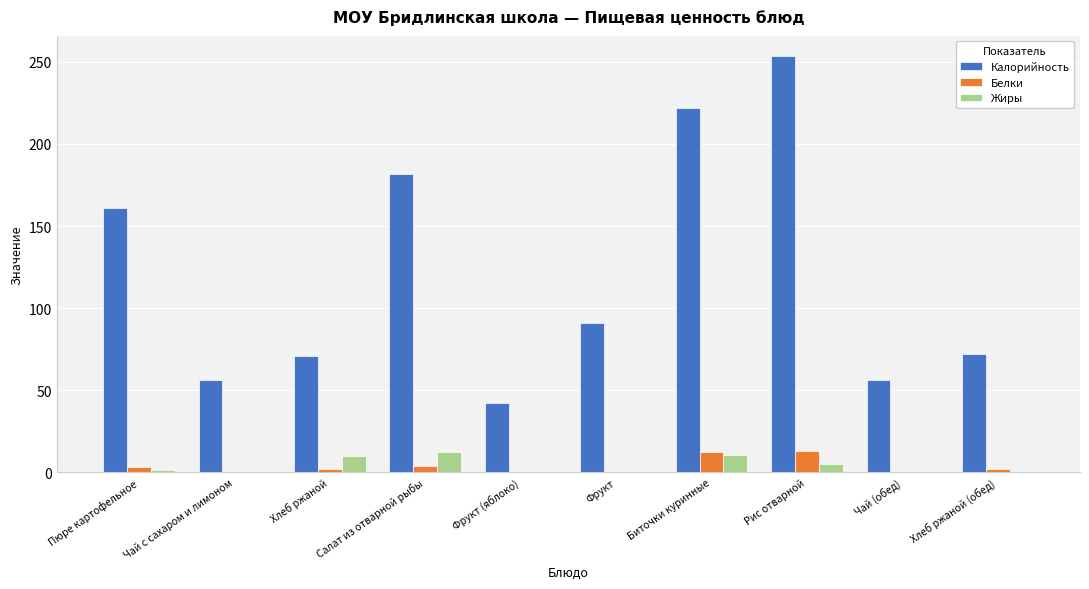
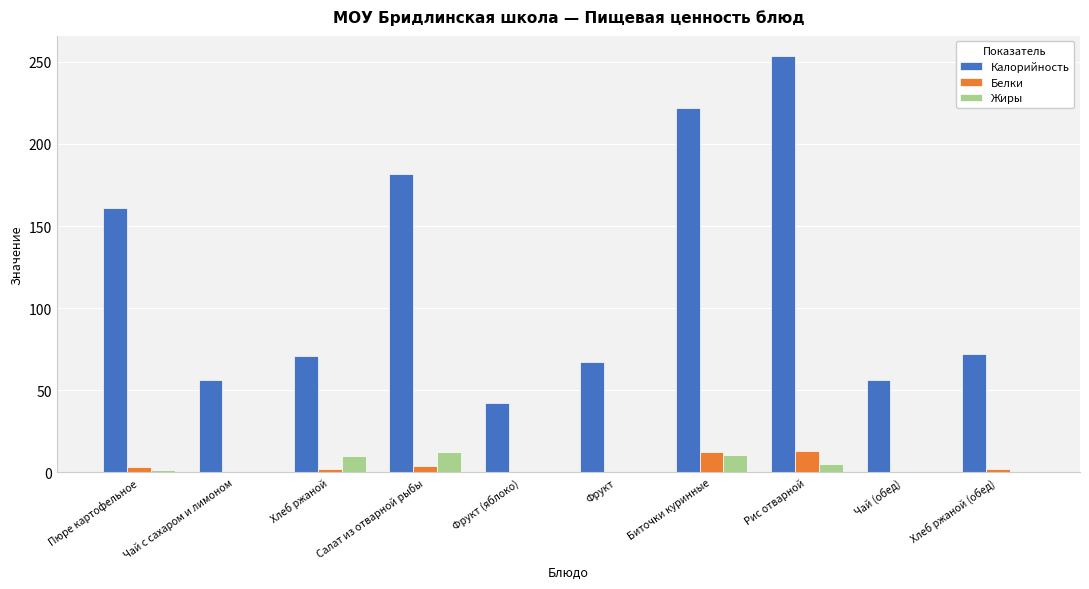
Калорийность, Фрукт: 91 -> 67
